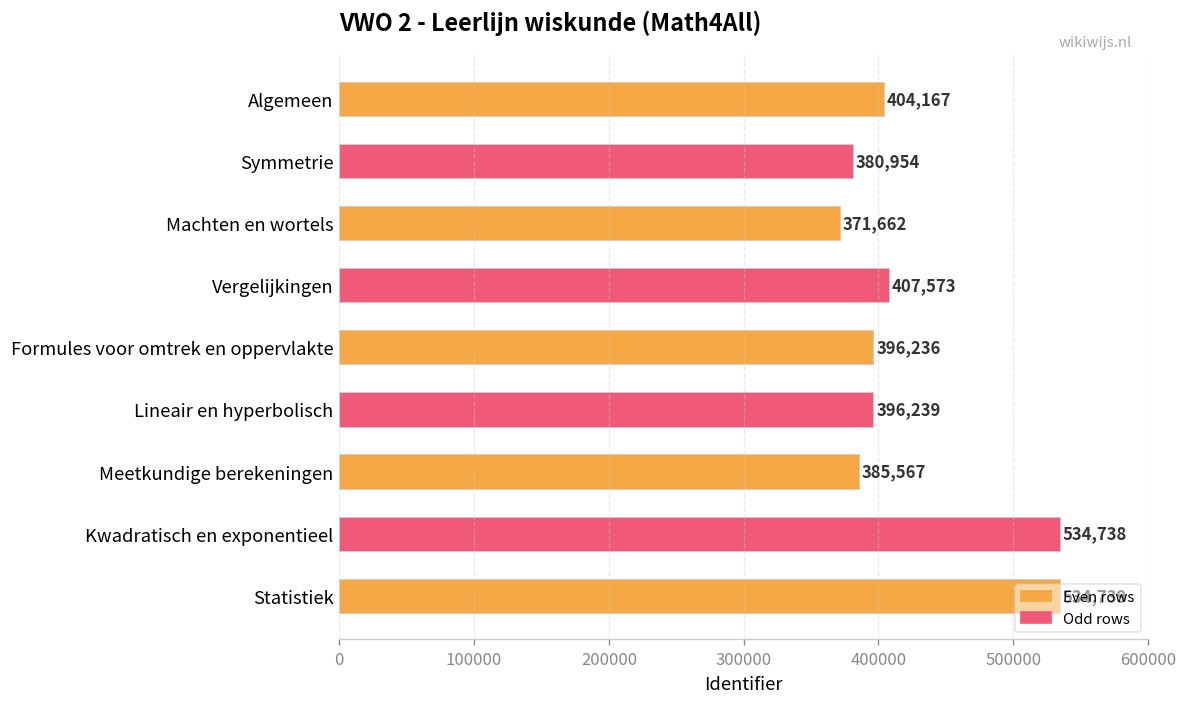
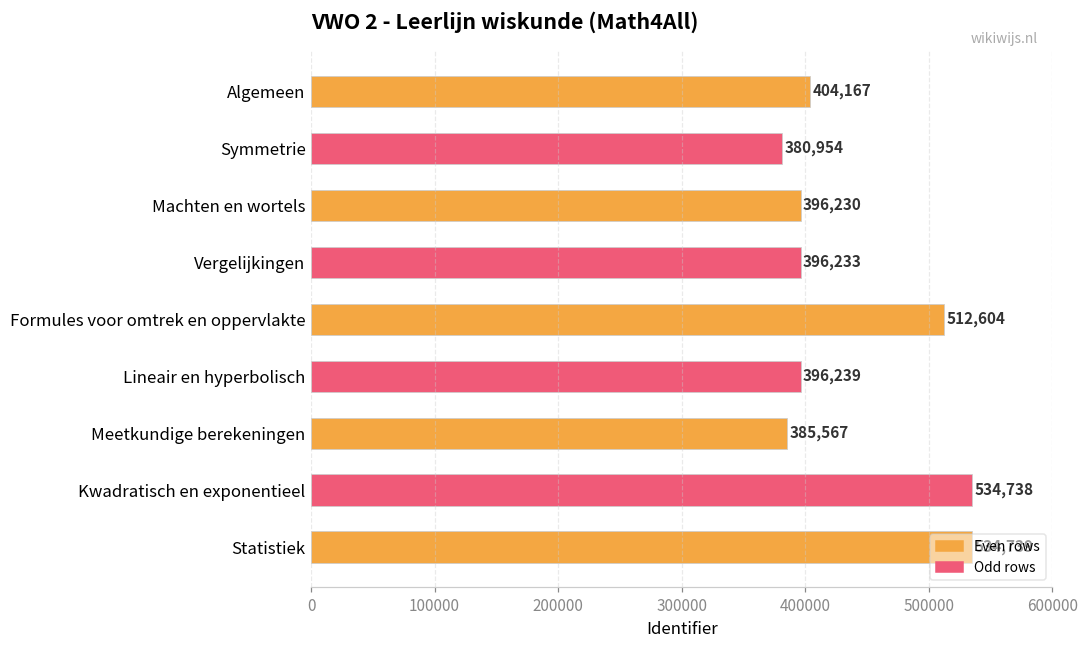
Machten en wortels: 371,662 -> 396,230
Vergelijkingen: 407,573 -> 396,233
Formules voor omtrek en oppervlakte: 396,236 -> 512,604
